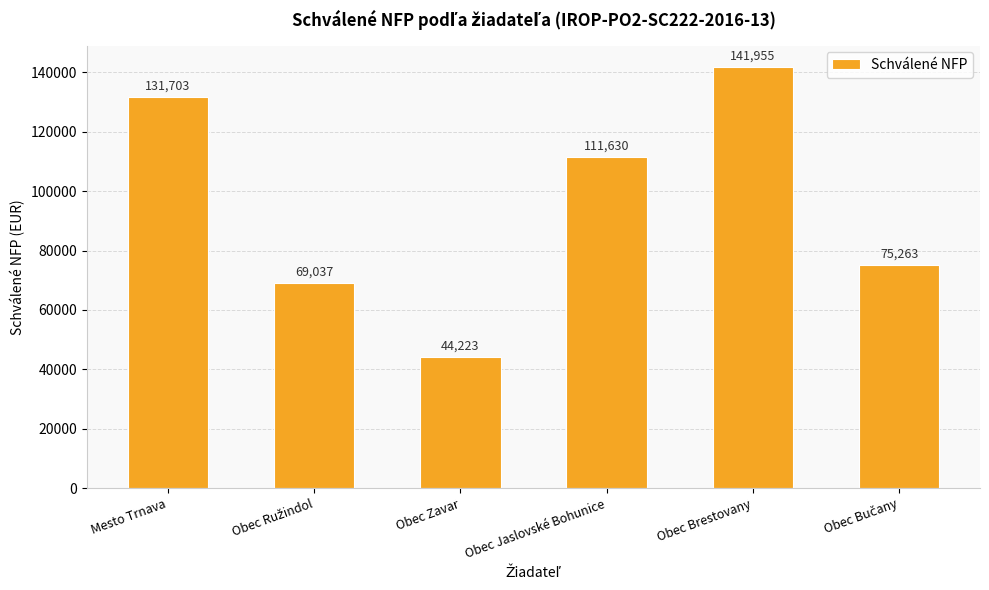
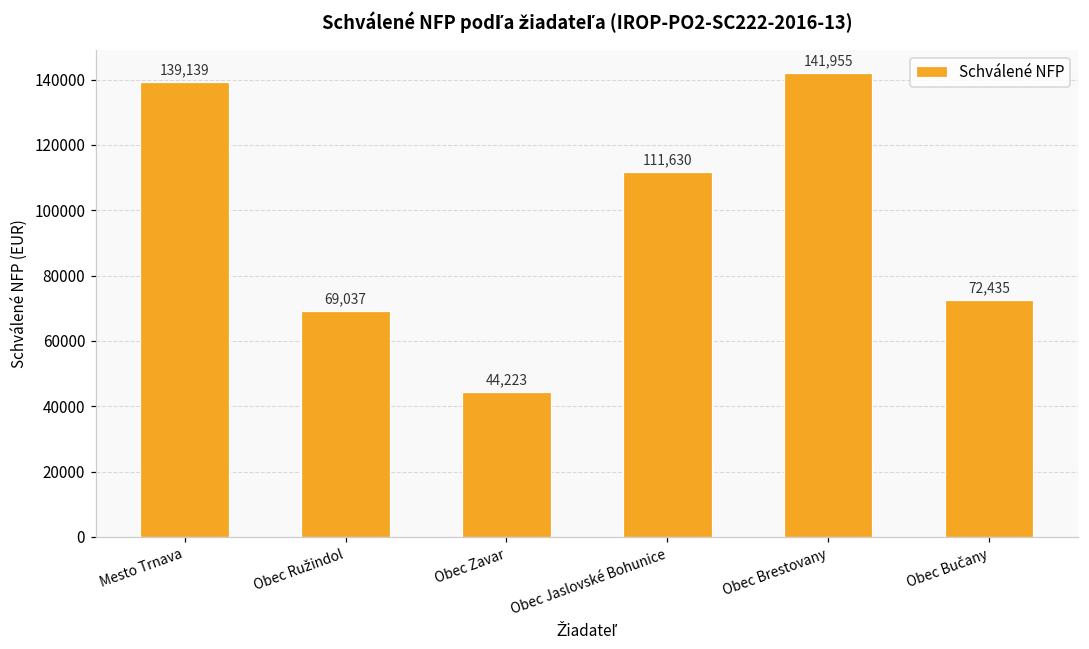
Mesto Trnava: 131,703 -> 139,139
Obec Bučany: 75,263 -> 72,435
